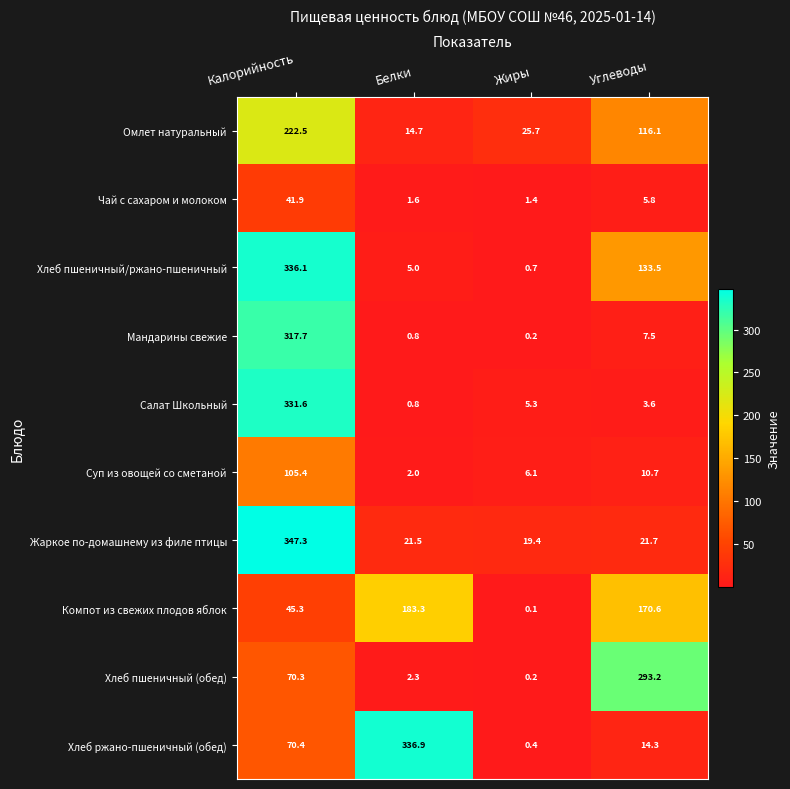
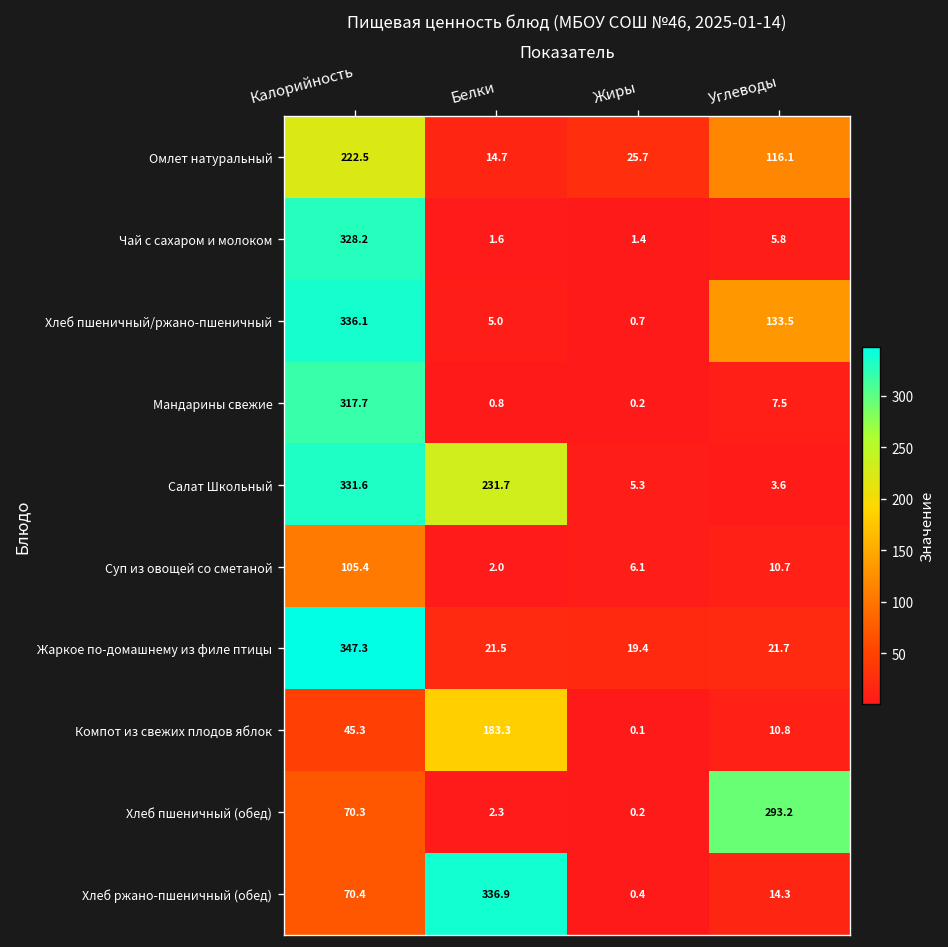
Чай с сахаром и молоком, Калорийность: 41.9 -> 328.2
Салат Школьный, Белки: 0.8 -> 231.7
Компот из свежих плодов яблок, Углеводы: 170.6 -> 10.8
